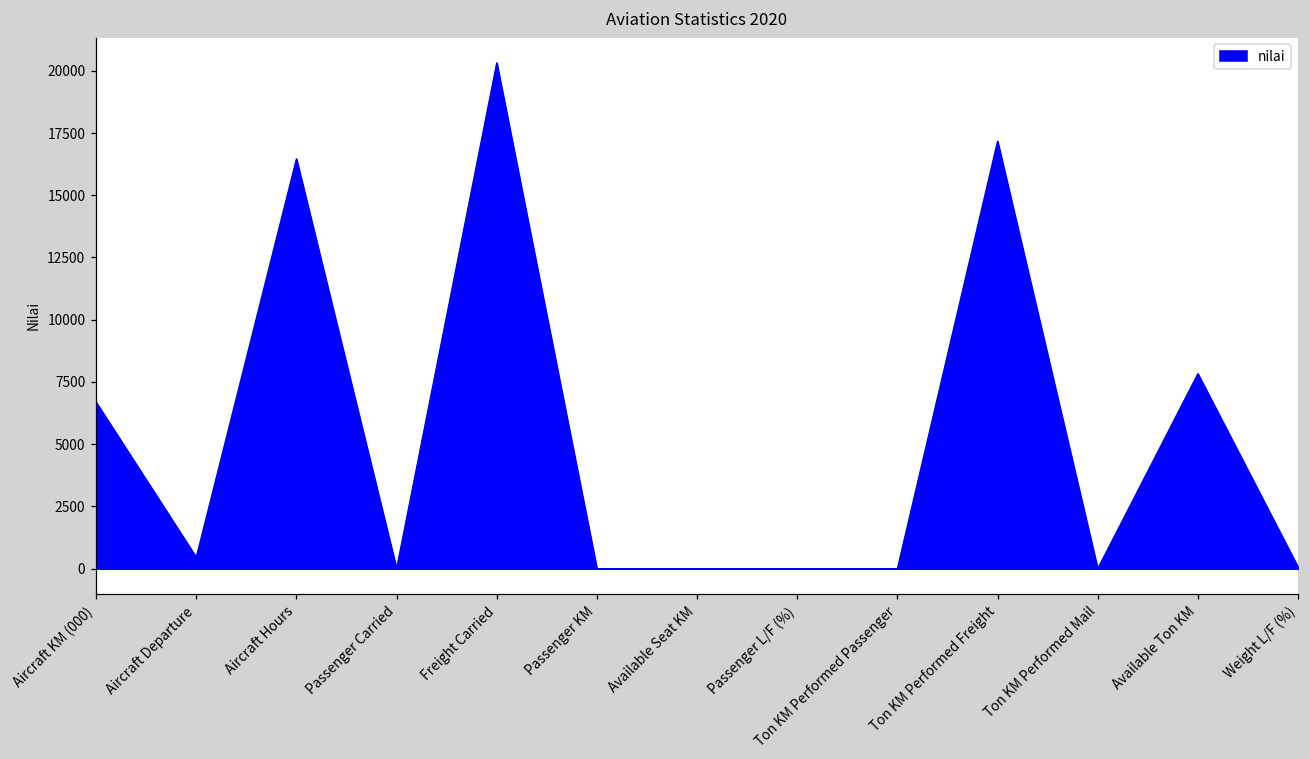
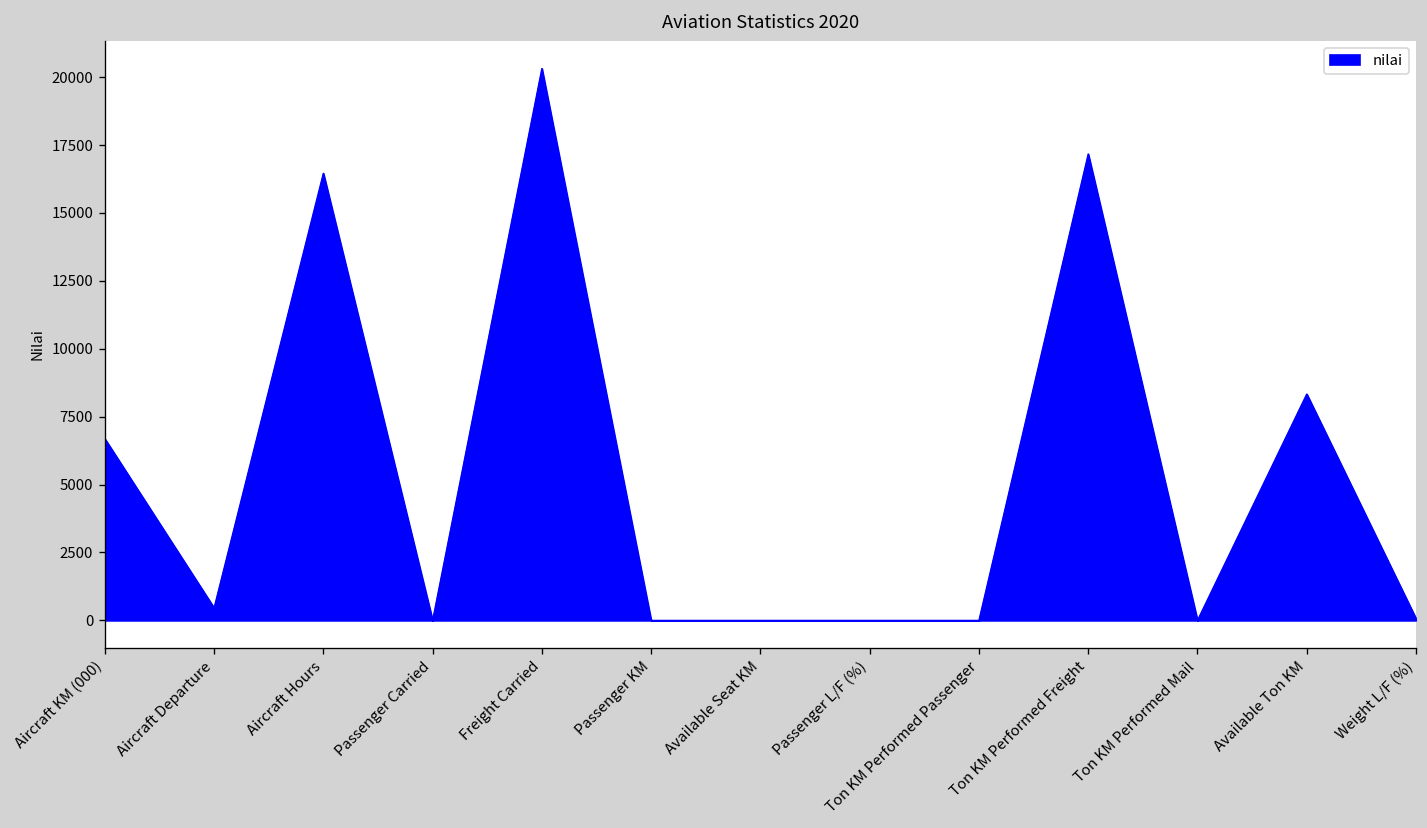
Available Ton KM: 7800 -> 8300
